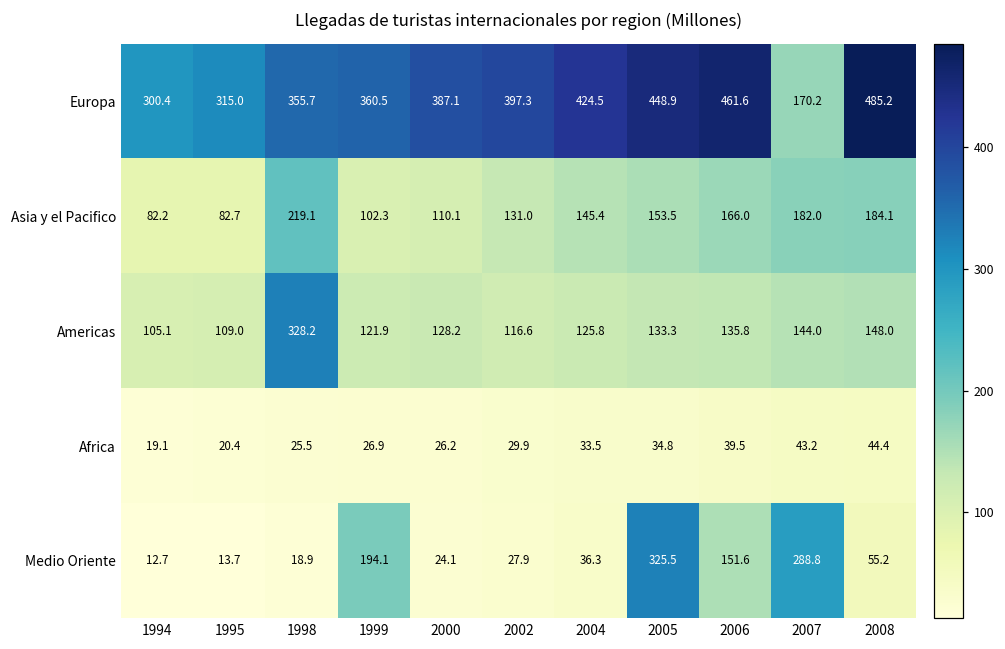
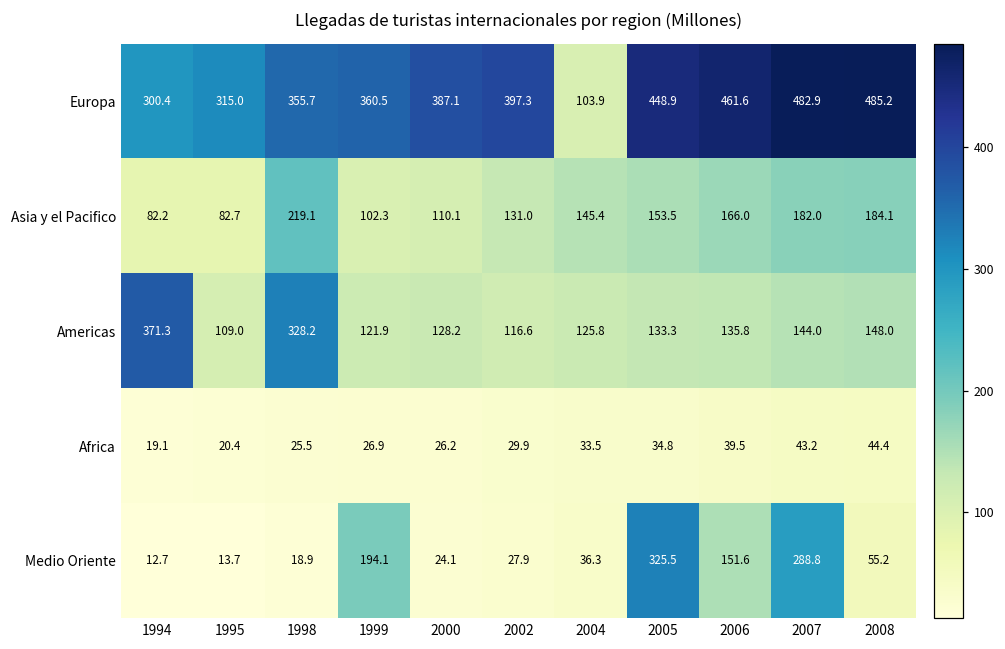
Europa, 2004: 424.5 -> 103.9
Europa, 2007: 170.2 -> 482.9
Americas, 1994: 105.1 -> 371.3
